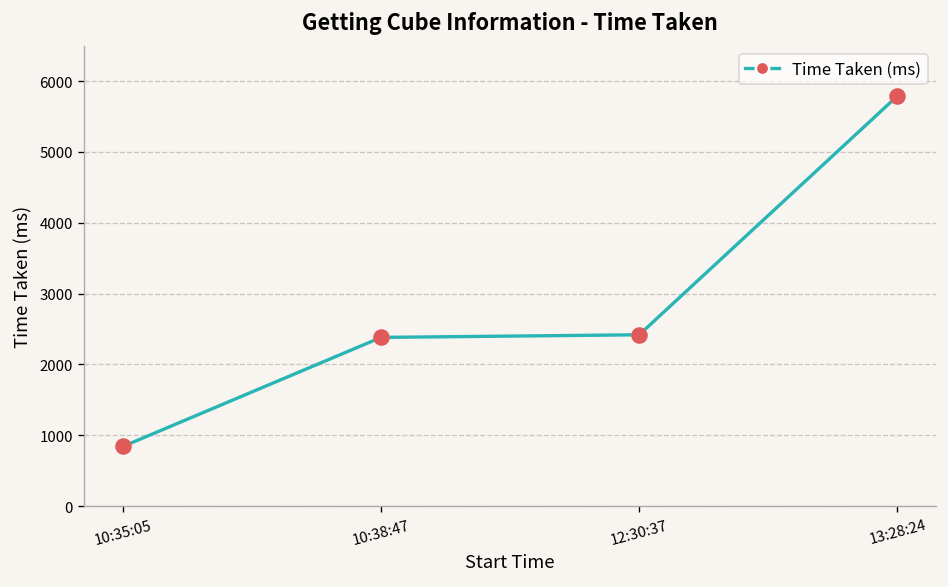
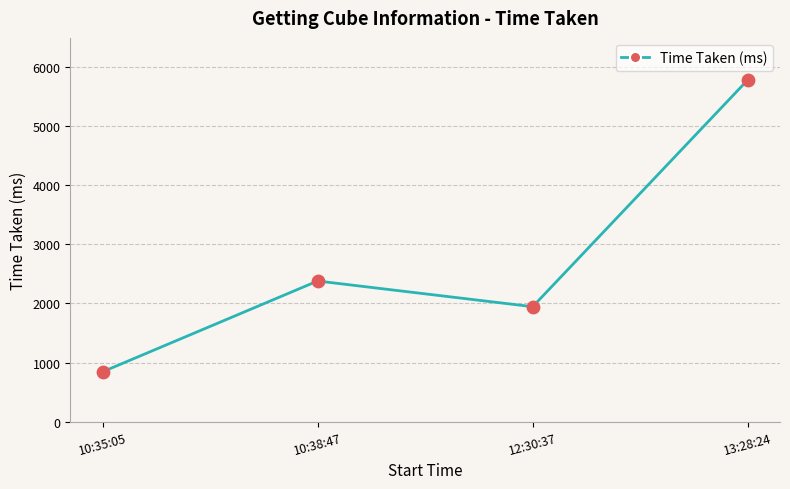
12:30:37: 2400 -> 1900
